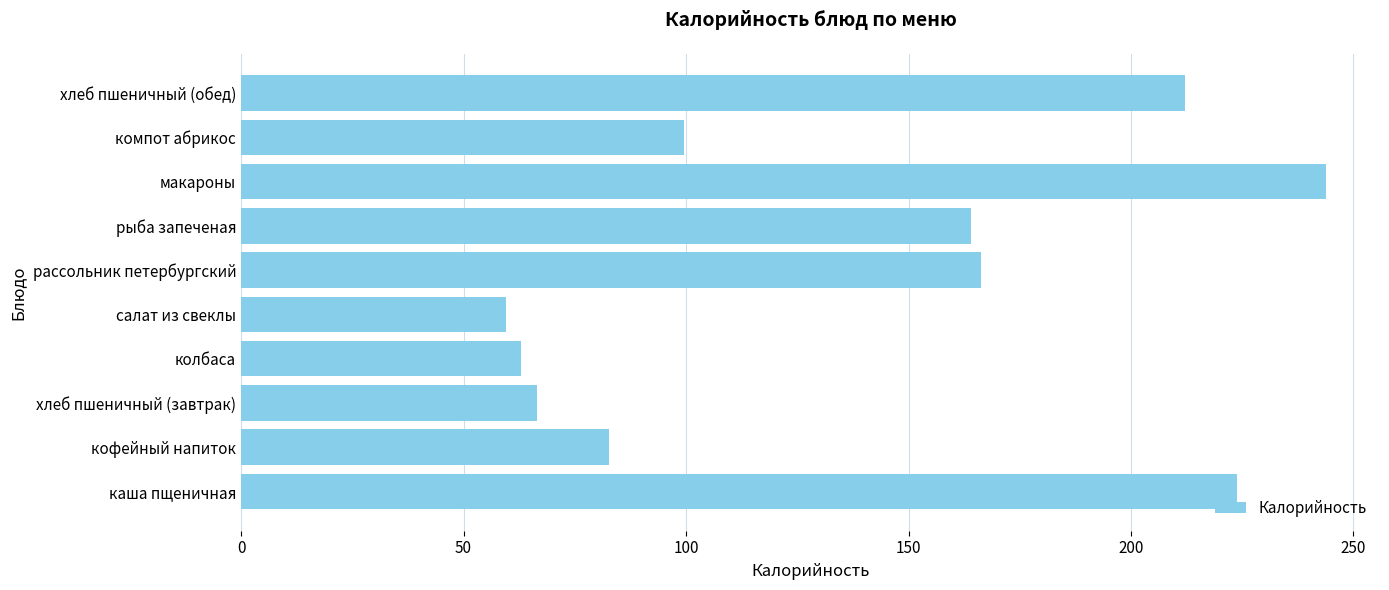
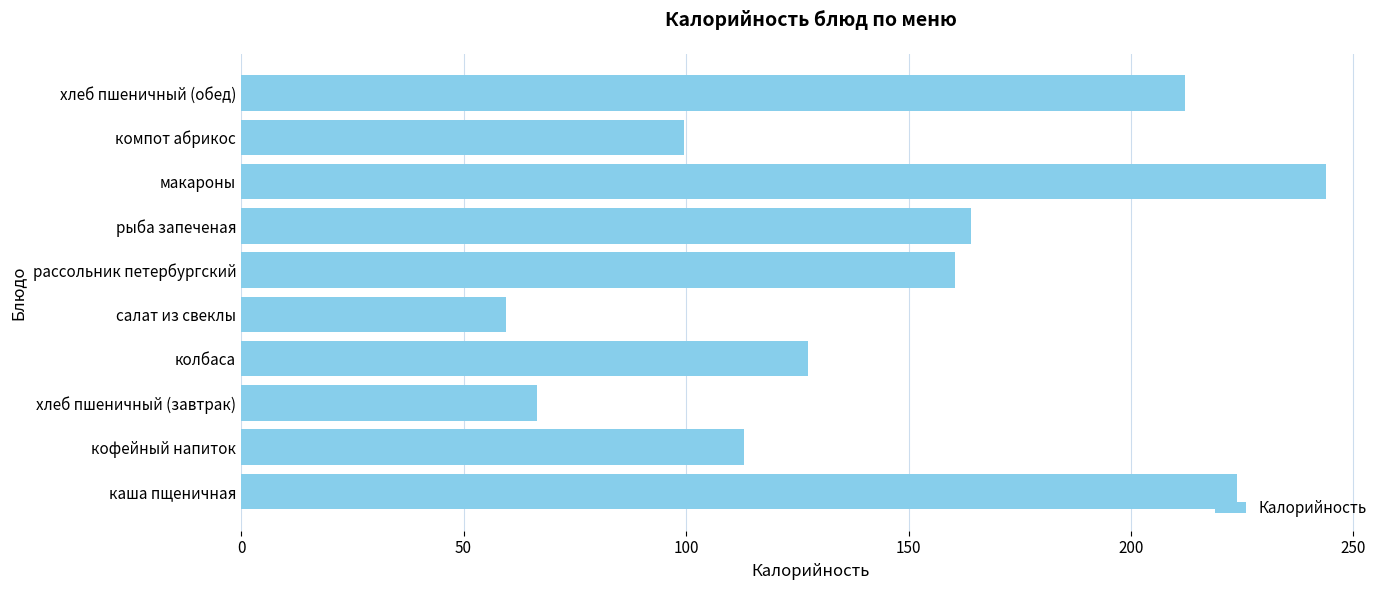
рассольник петербургский: 166 -> 160
колбаса: 63 -> 128
кофейный напиток: 83 -> 113
